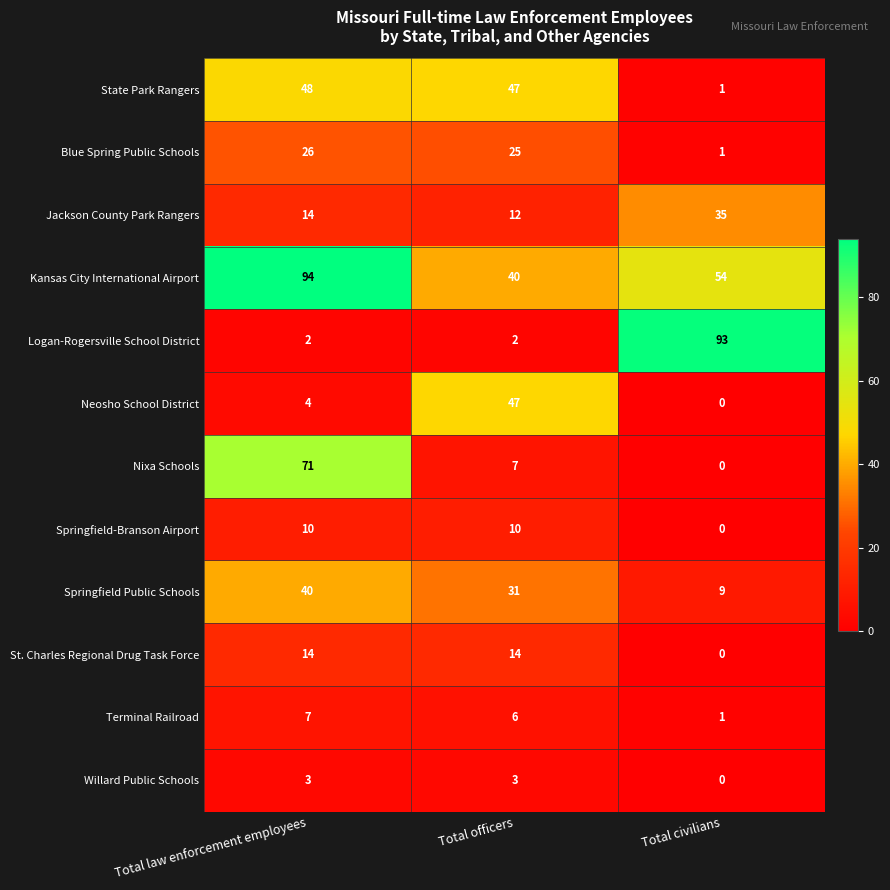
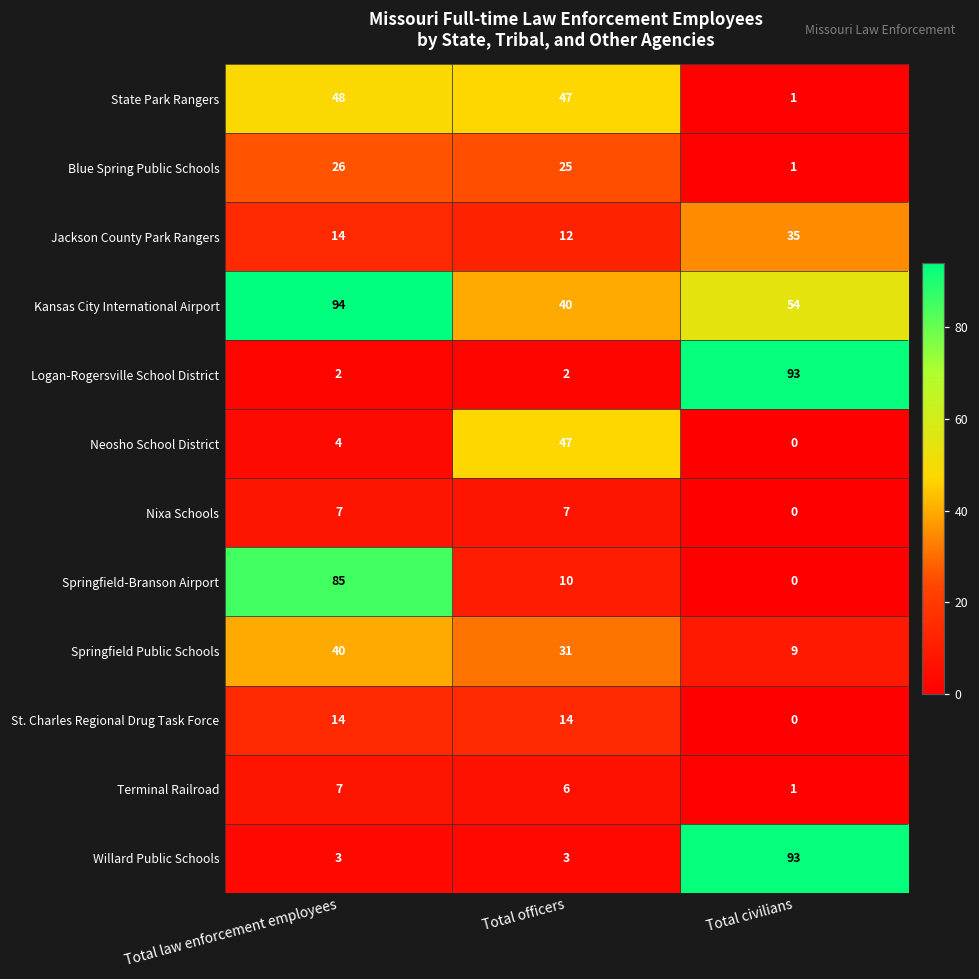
Nixa Schools, Total law enforcement employees: 71 -> 7
Springfield-Branson Airport, Total law enforcement employees: 10 -> 85
Willard Public Schools, Total civilians: 0 -> 93
